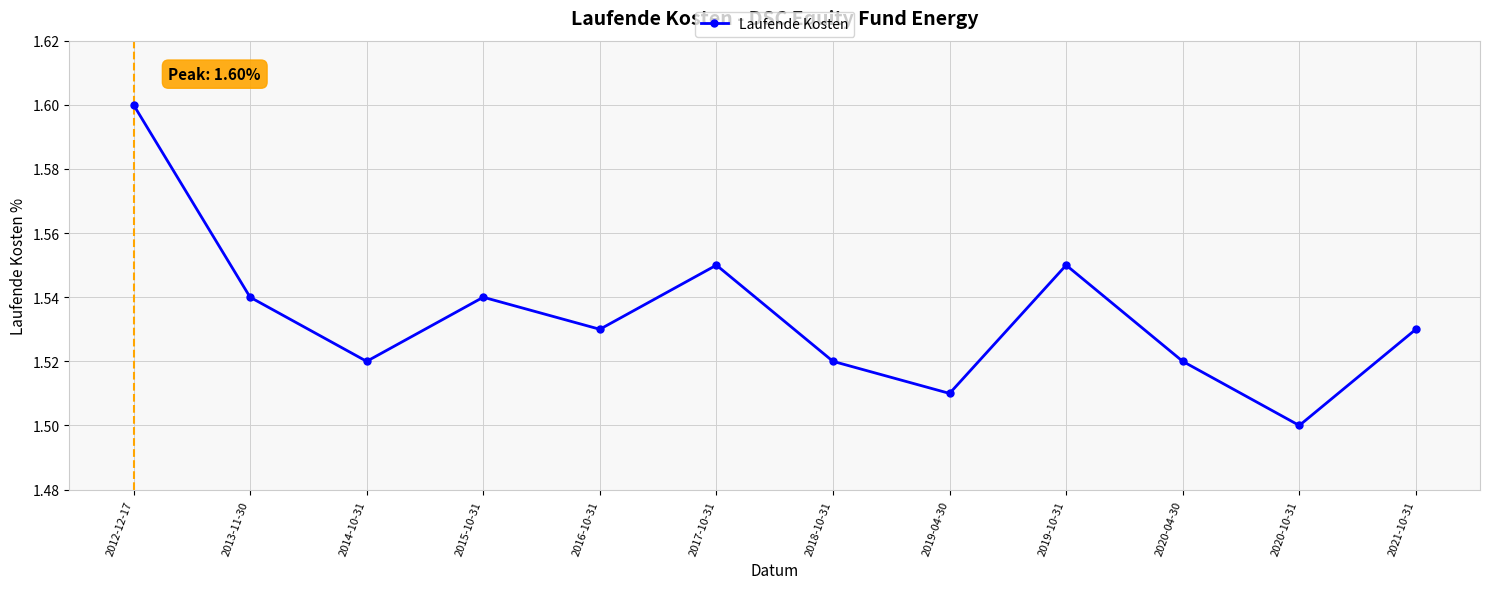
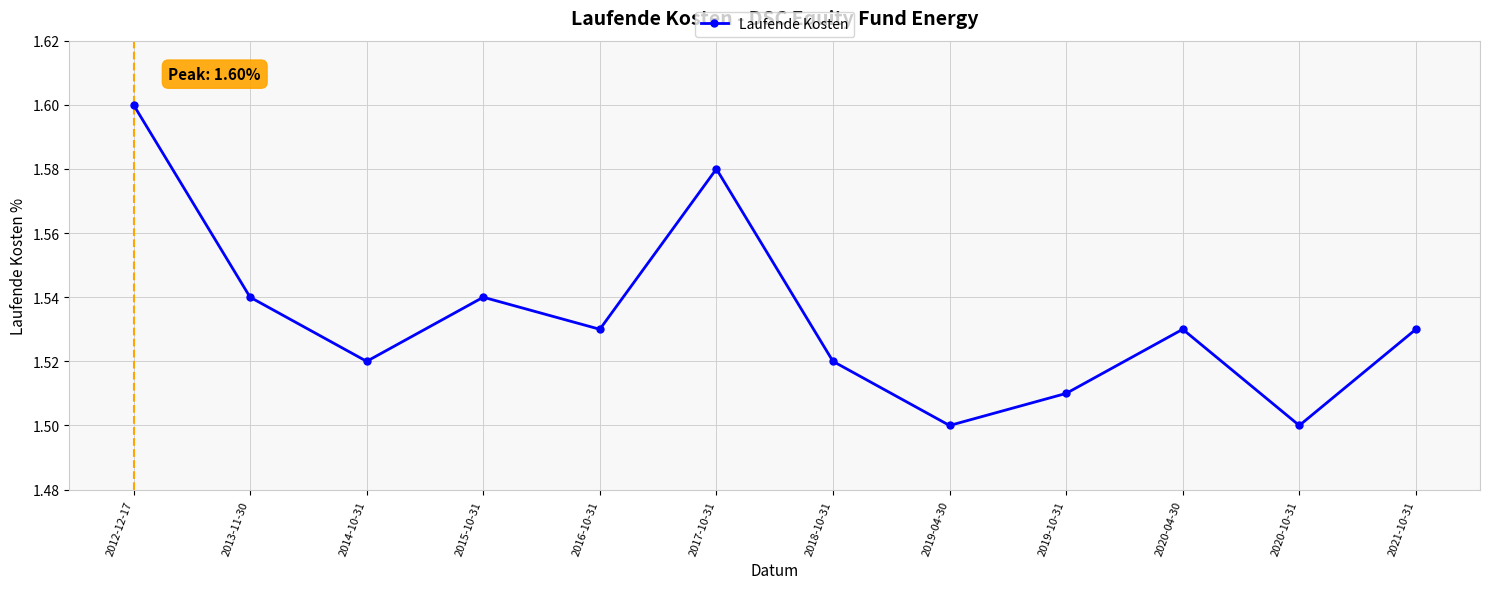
2017-10-31: 1.55 -> 1.58
2019-04-30: 1.51 -> 1.50
2019-10-31: 1.55 -> 1.51
2020-04-30: 1.52 -> 1.53
